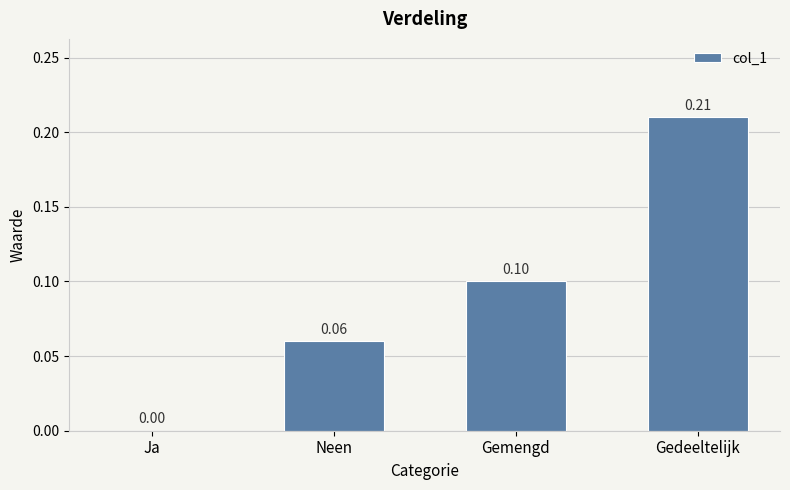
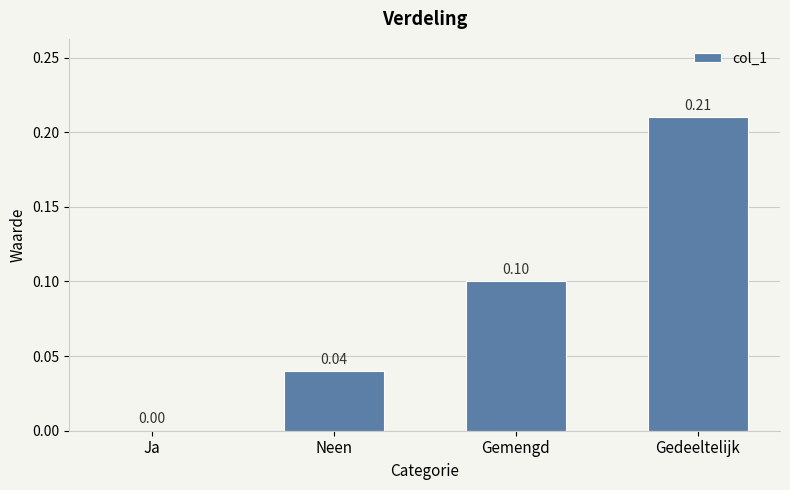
Neen: 0.06 -> 0.04
